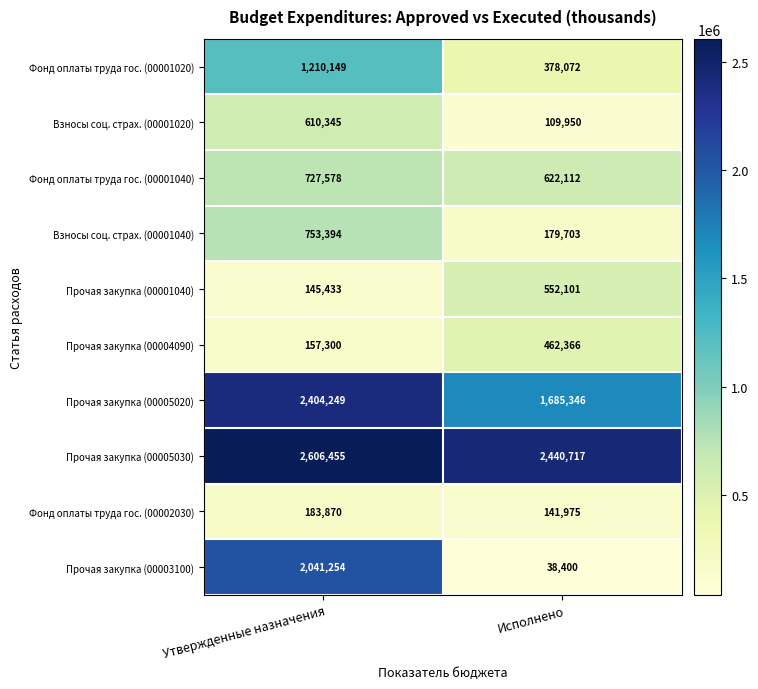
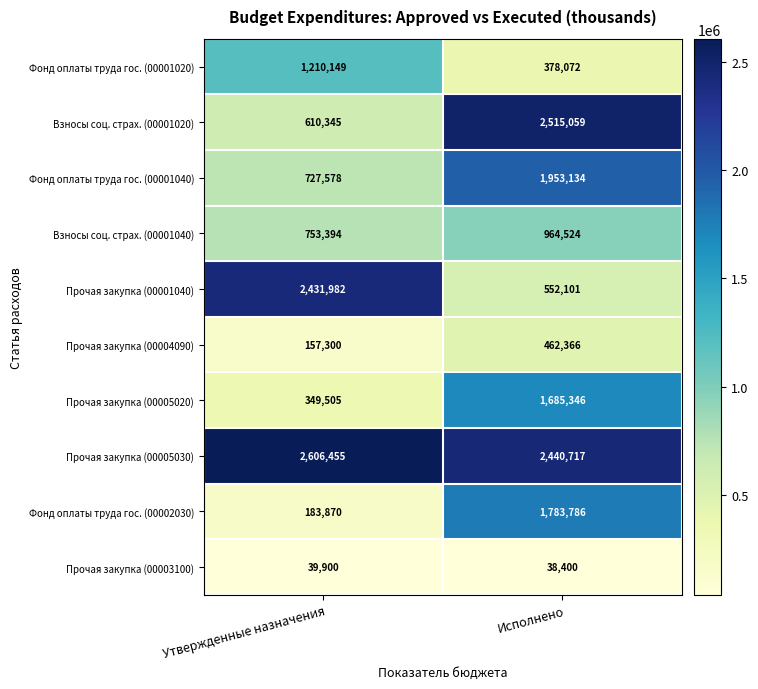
Взносы соц. страх. (00001020), Исполнено: 109,950 -> 2,515,059
Фонд оплаты труда гос. (00001040), Исполнено: 622,112 -> 1,953,134
Взносы соц. страх. (00001040), Исполнено: 179,703 -> 964,524
Прочая закупка (00001040), Утвержденные назначения: 145,433 -> 2,431,982
Прочая закупка (00005020), Утвержденные назначения: 2,404,249 -> 349,505
Фонд оплаты труда гос. (00002030), Исполнено: 141,975 -> 1,783,786
Прочая закупка (00003100), Утвержденные назначения: 2,041,254 -> 39,900
